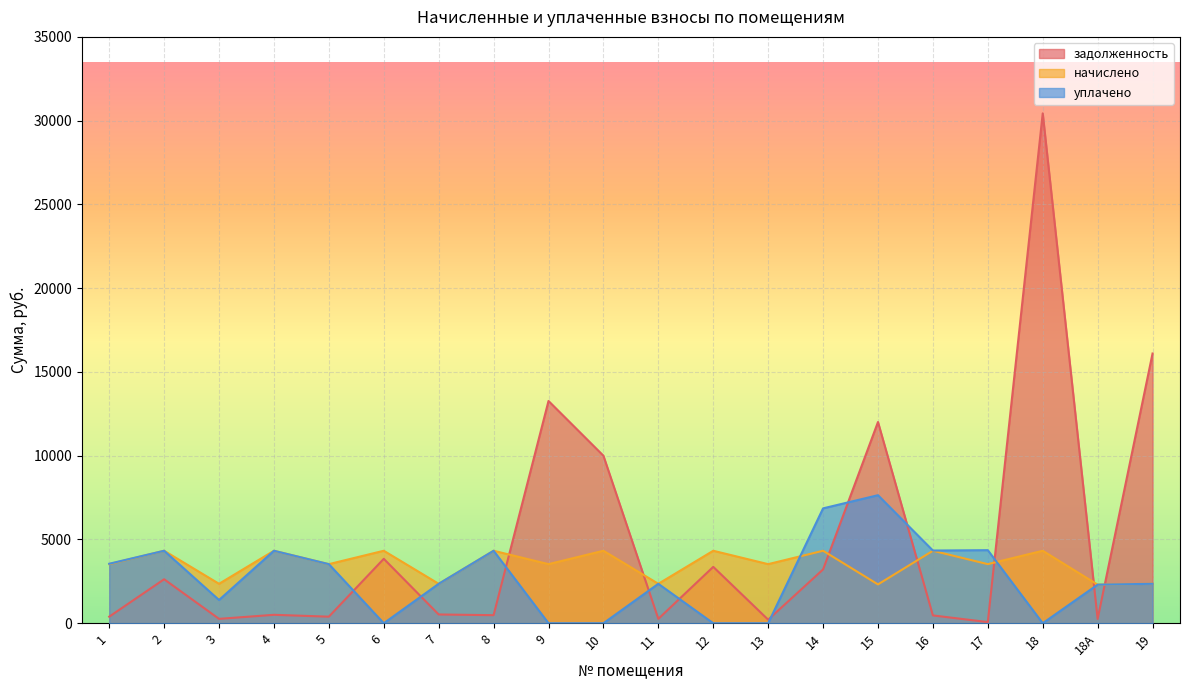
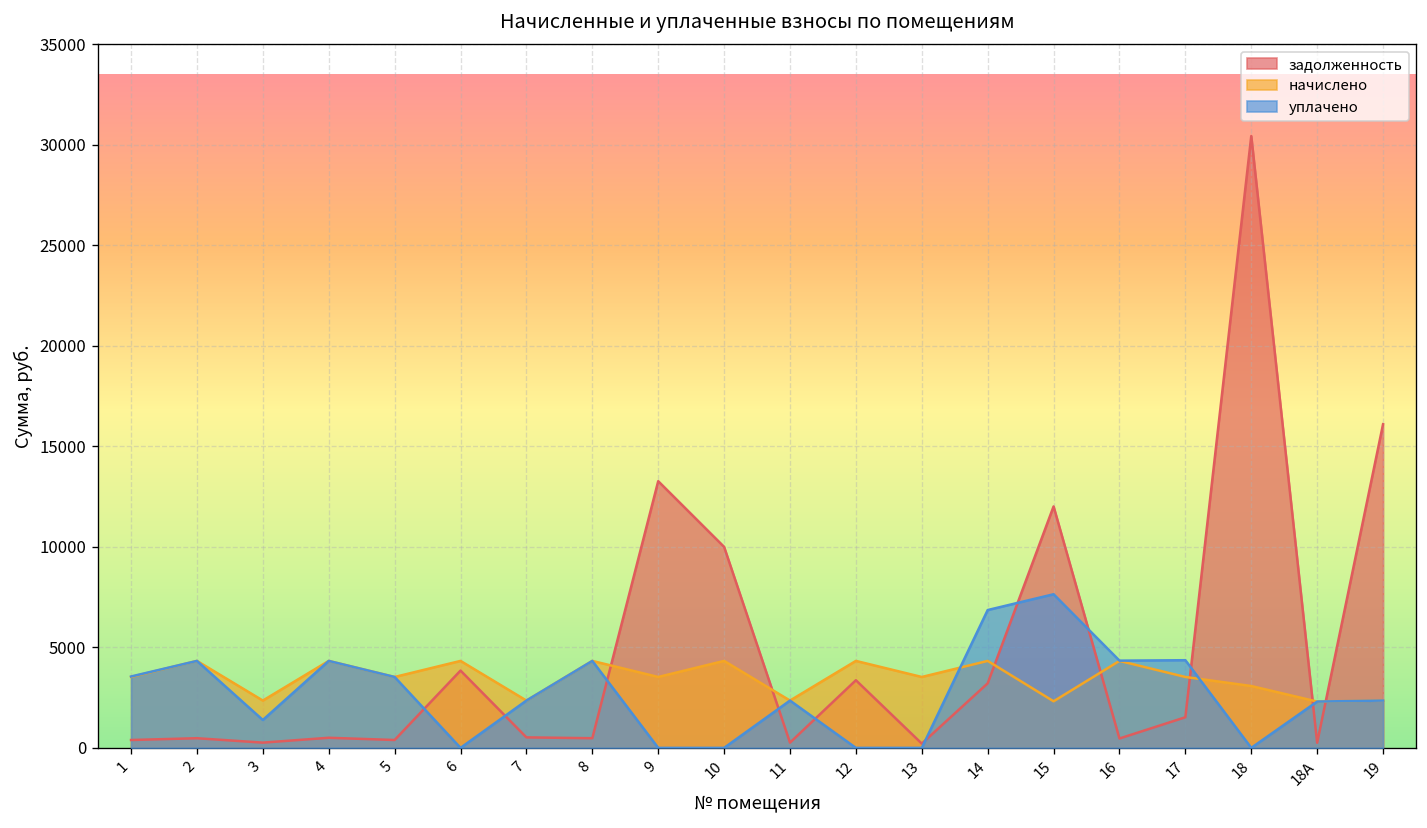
задолженность, 2: 2600 -> 500
задолженность, 17: 100 -> 1500
начислено, 18: 4300 -> 3100
